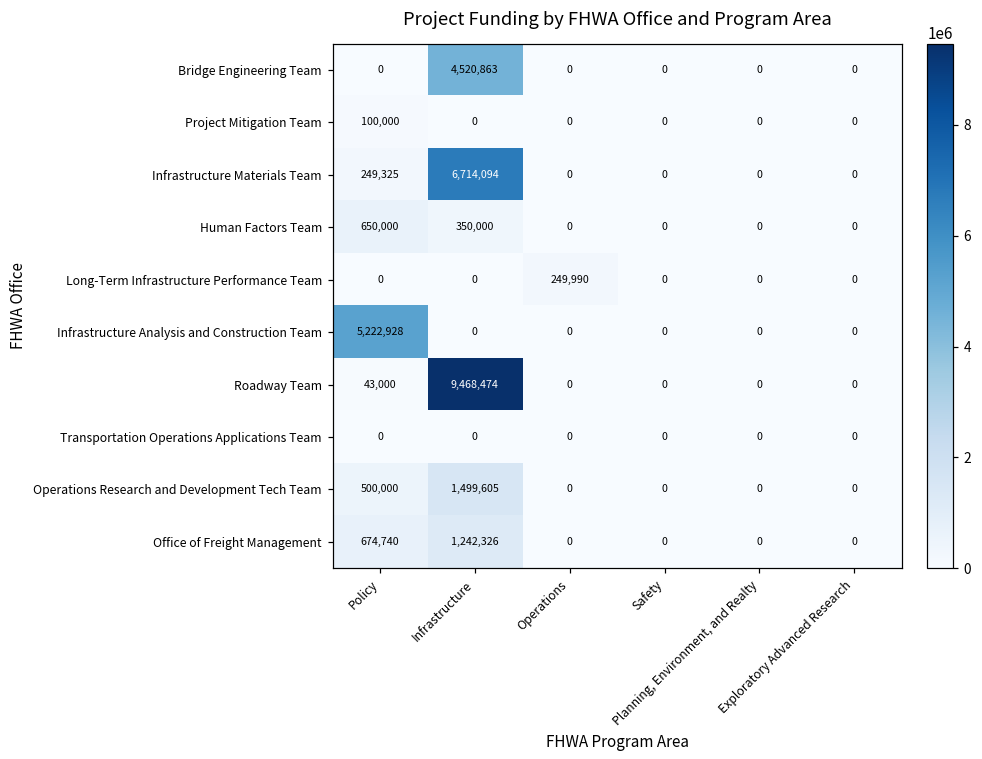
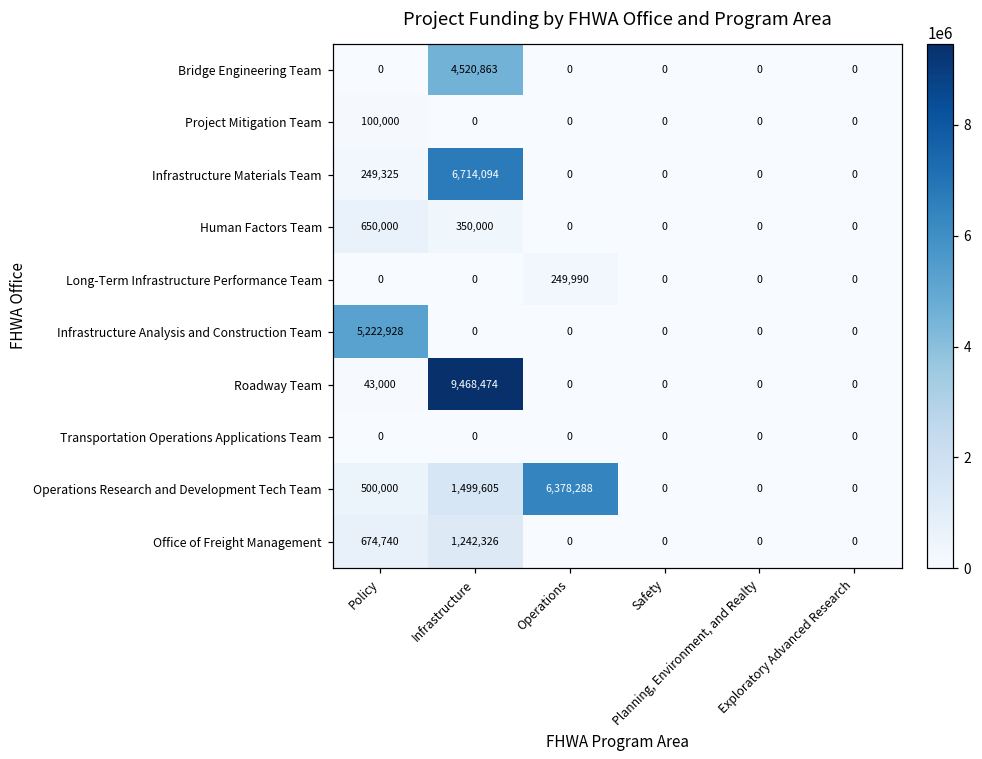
Operations Research and Development Tech Team, Operations: 0 -> 6,378,288
